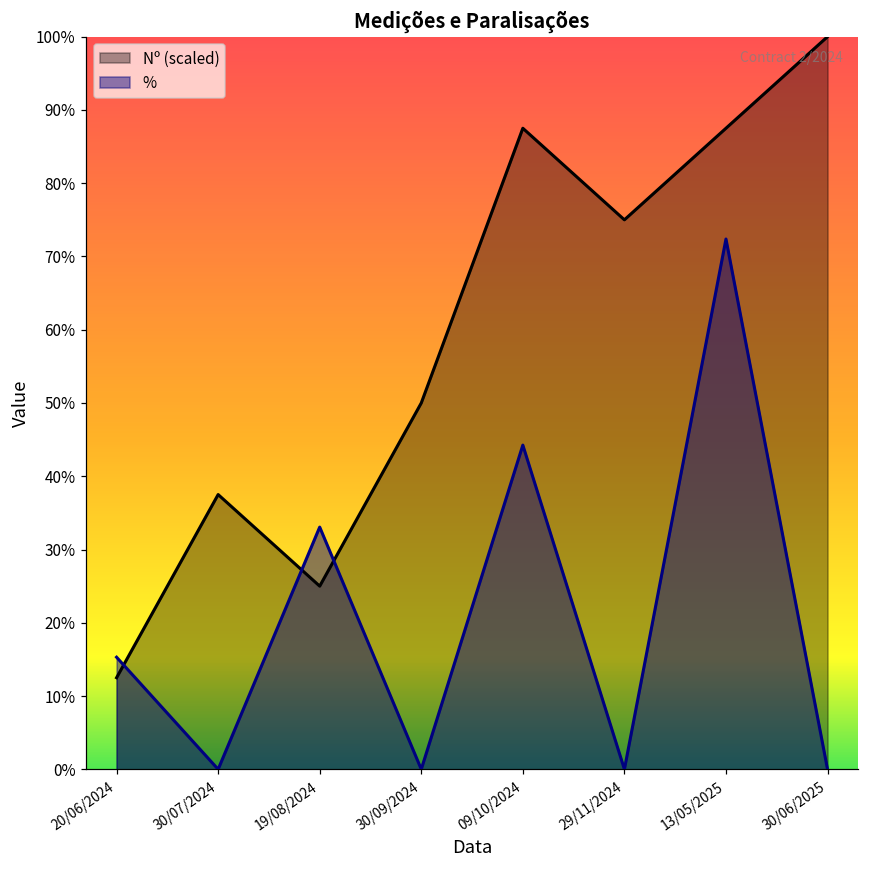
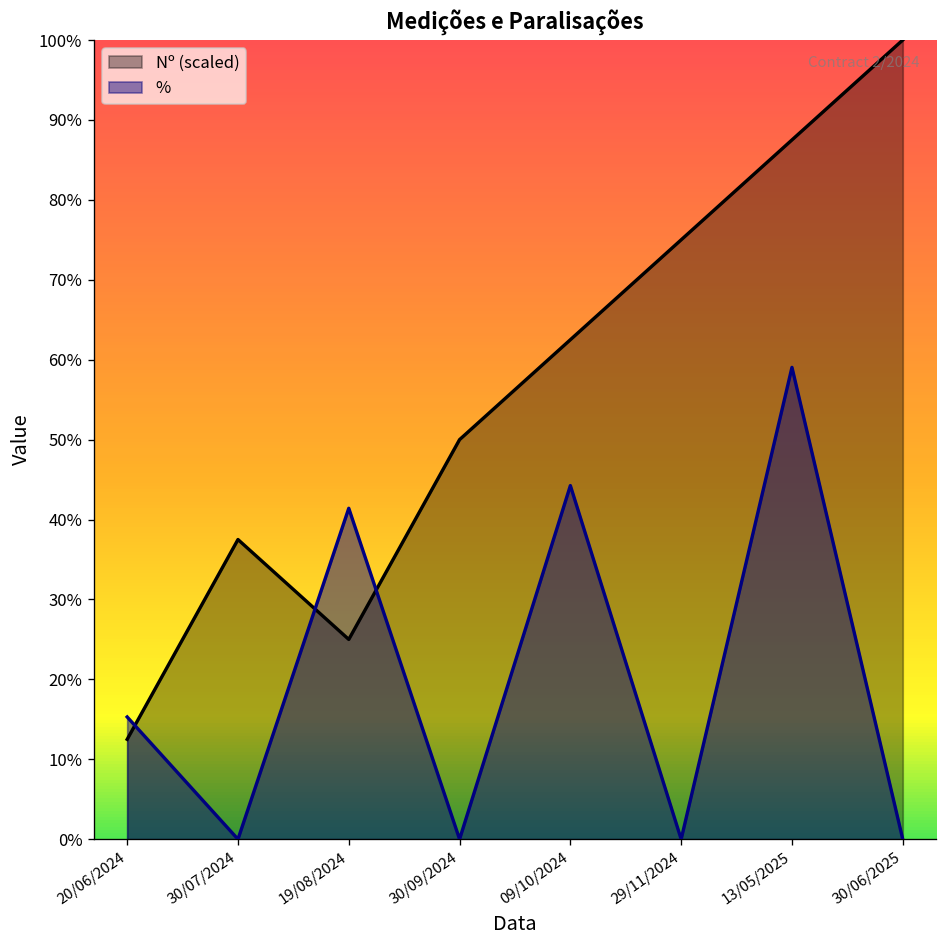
%, 19/08/2024: 33% -> 41%
Nº (scaled), 09/10/2024: 88% -> 63%
%, 13/05/2025: 72% -> 59%
